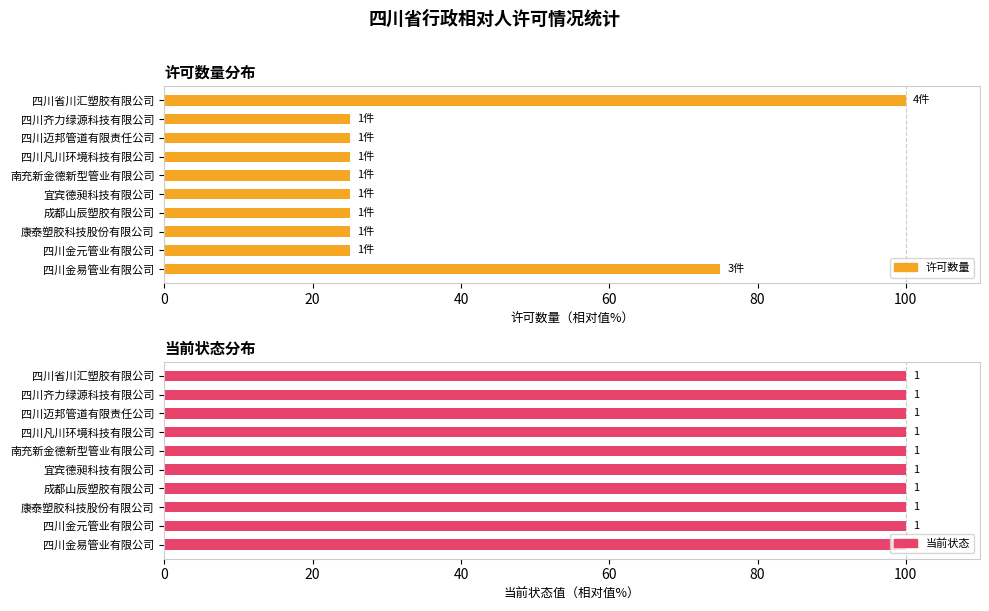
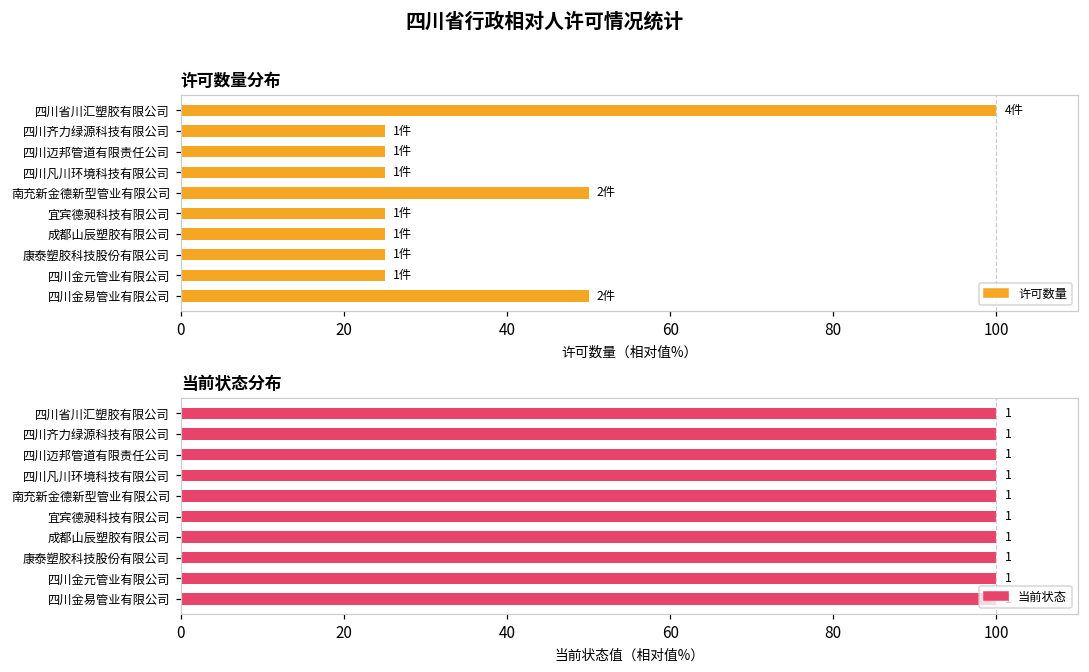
许可数量分布, 南充新金德新型管业有限公司: 1件 -> 2件
许可数量分布, 四川金易管业有限公司: 3件 -> 2件
